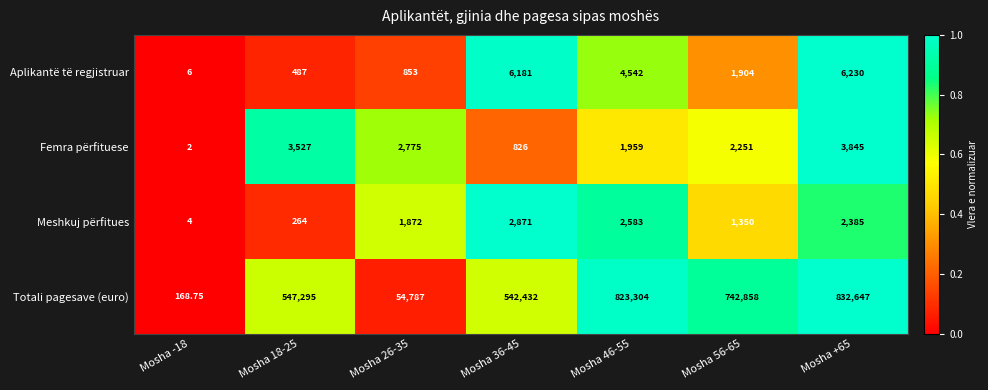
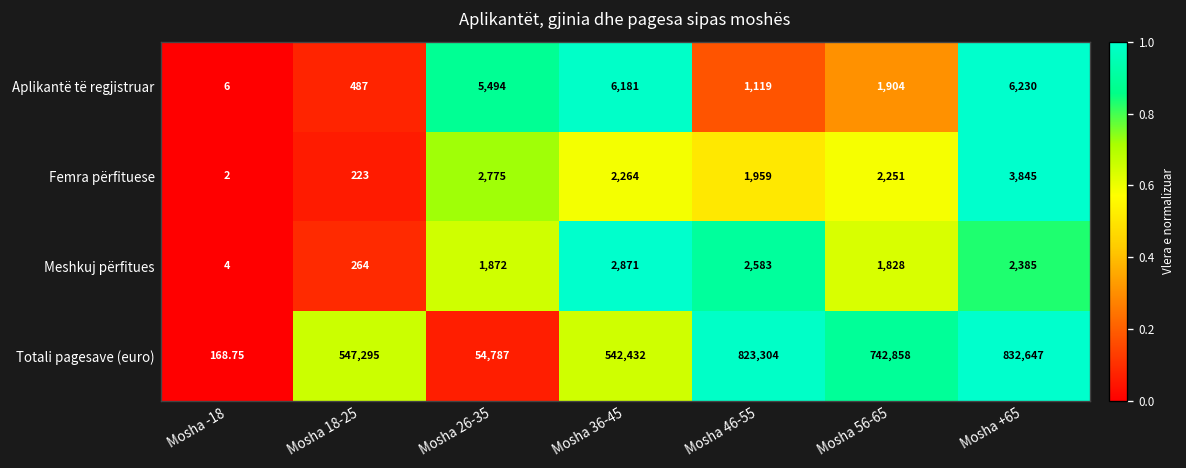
Aplikantë të regjistruar, Mosha 26-35: 853 -> 5,494
Aplikantë të regjistruar, Mosha 46-55: 4,542 -> 1,119
Femra përfituese, Mosha 18-25: 3,527 -> 223
Femra përfituese, Mosha 36-45: 826 -> 2,264
Meshkuj përfitues, Mosha 56-65: 1,350 -> 1,828
